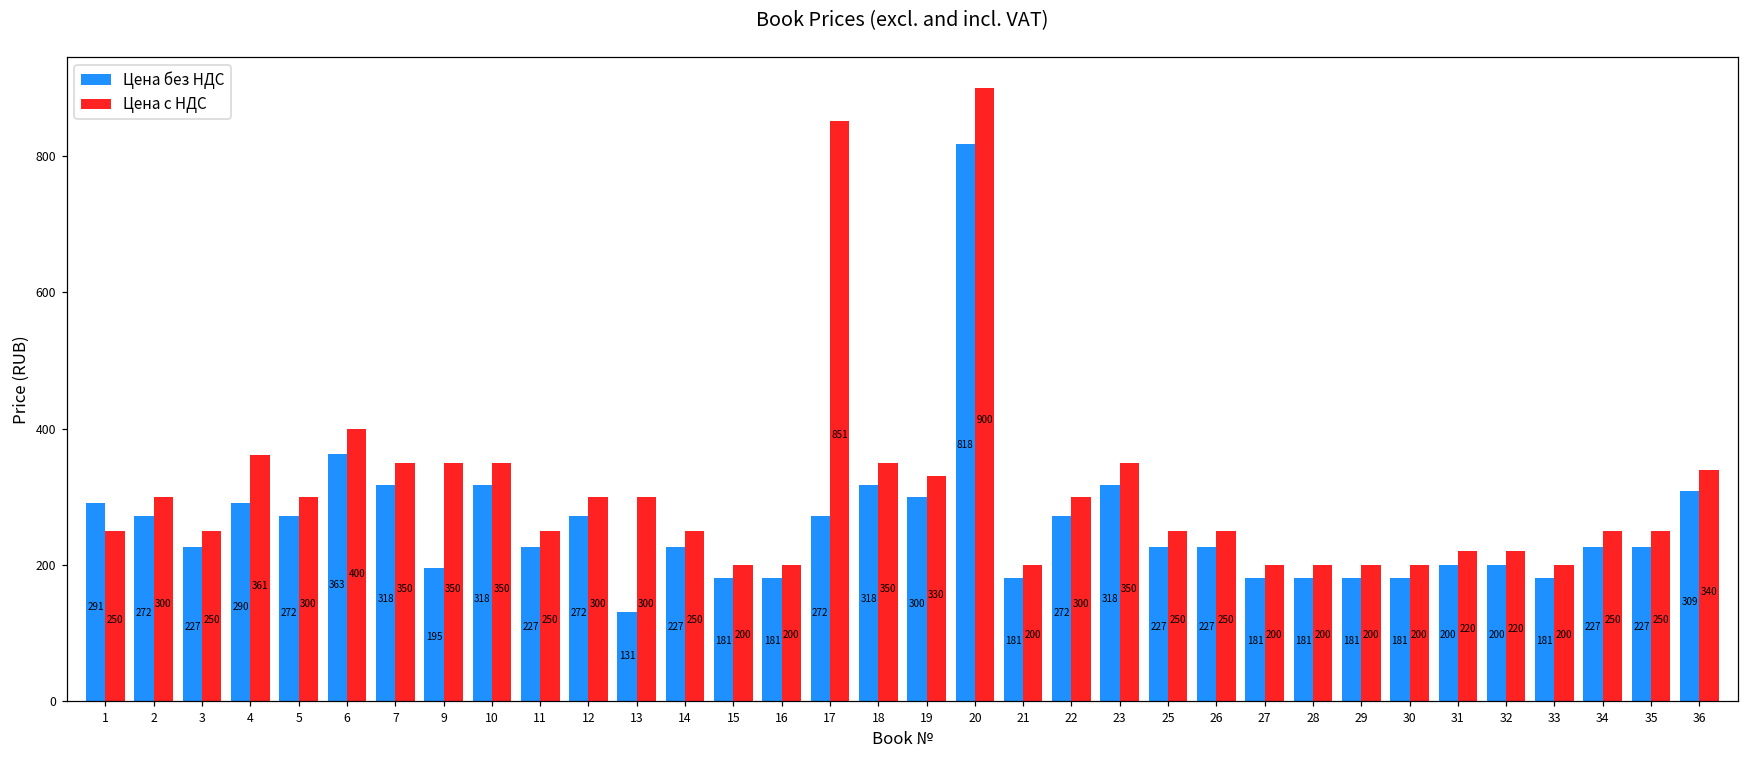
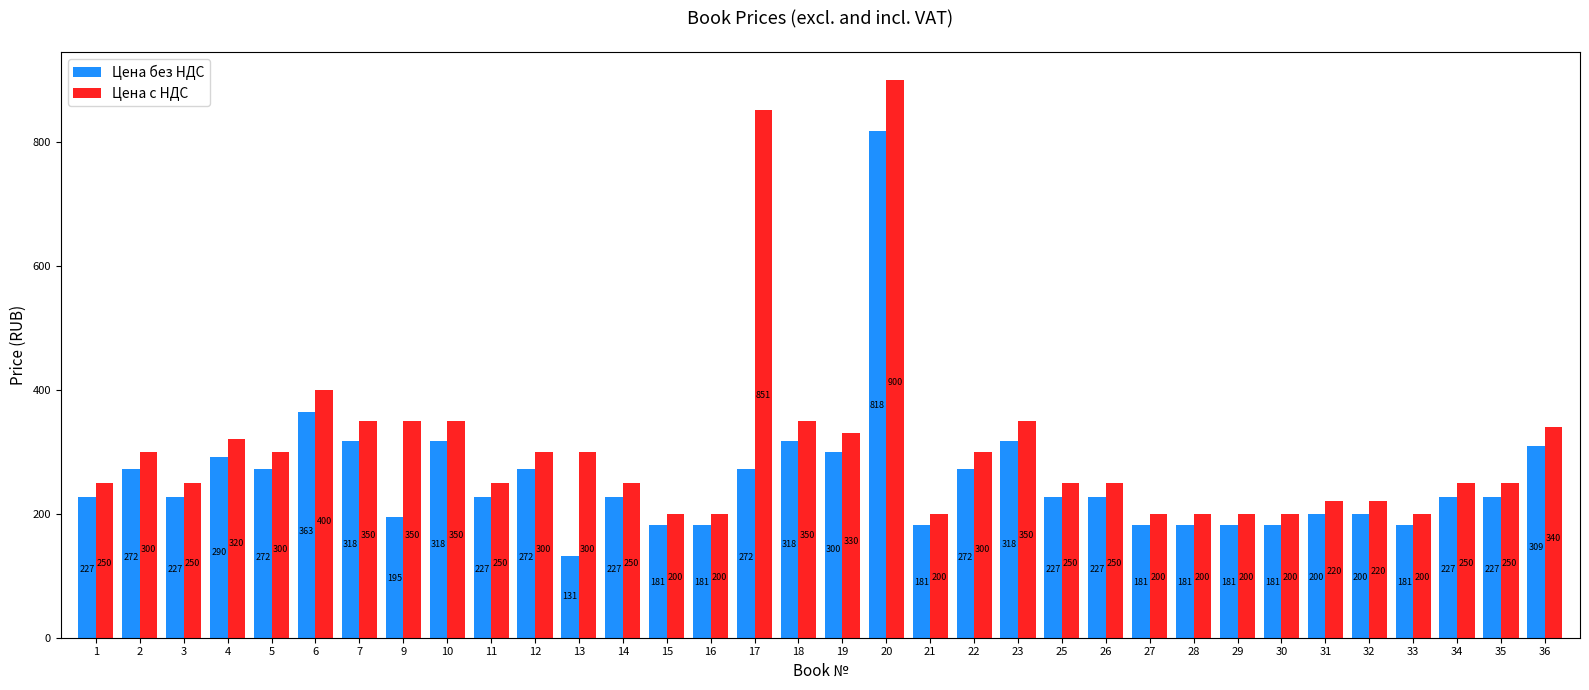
Цена без НДС, 1: 291 -> 227
Цена с НДС, 4: 361 -> 320
